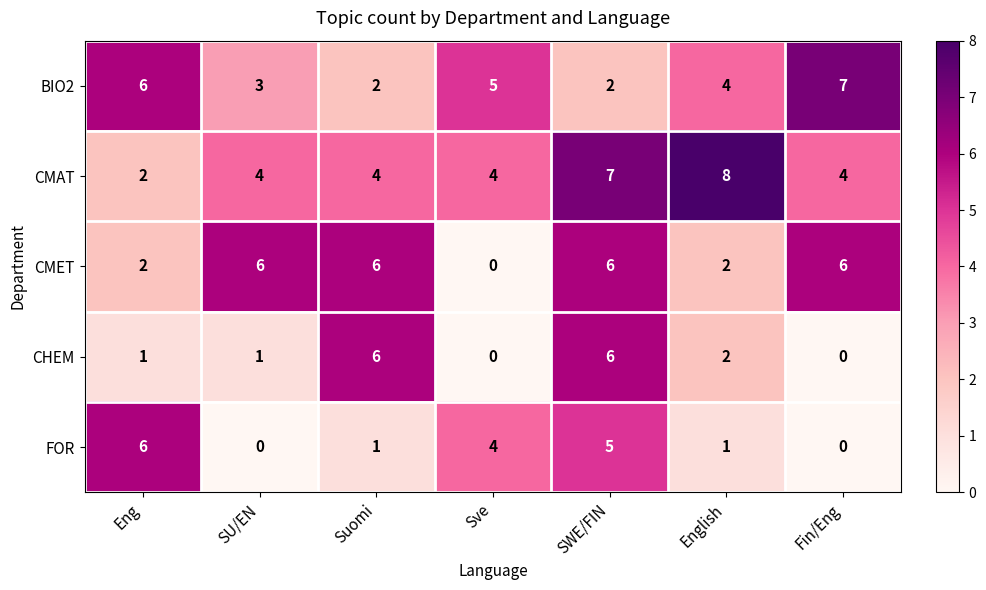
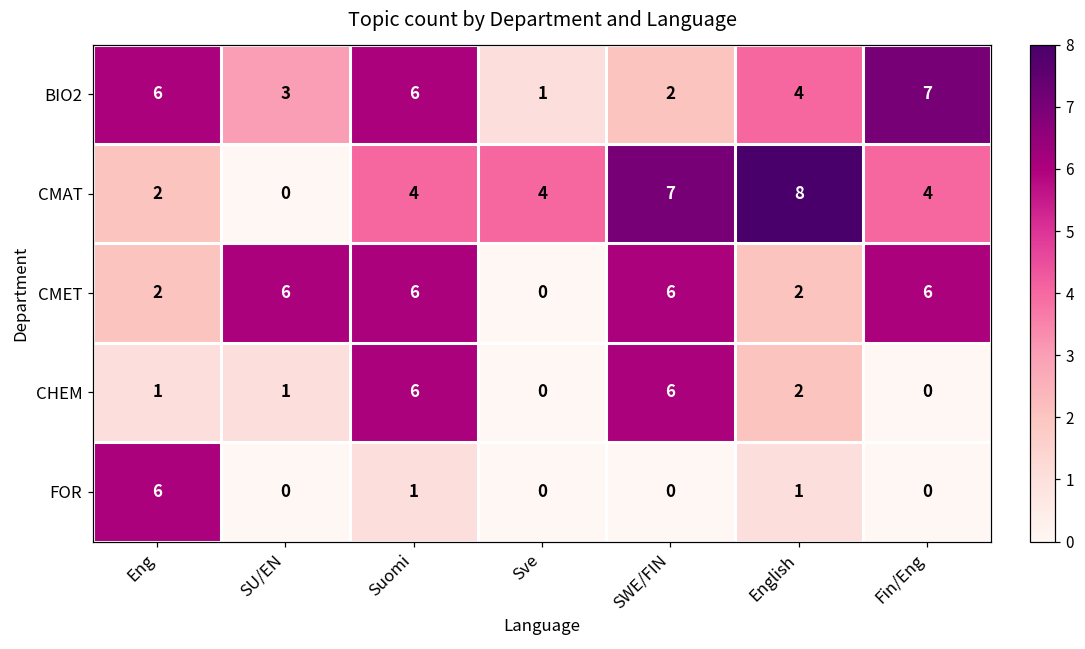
BIO2, Suomi: 2 -> 6
BIO2, Sve: 5 -> 1
CMAT, SU/EN: 4 -> 0
FOR, Sve: 4 -> 0
FOR, SWE/FIN: 5 -> 0
